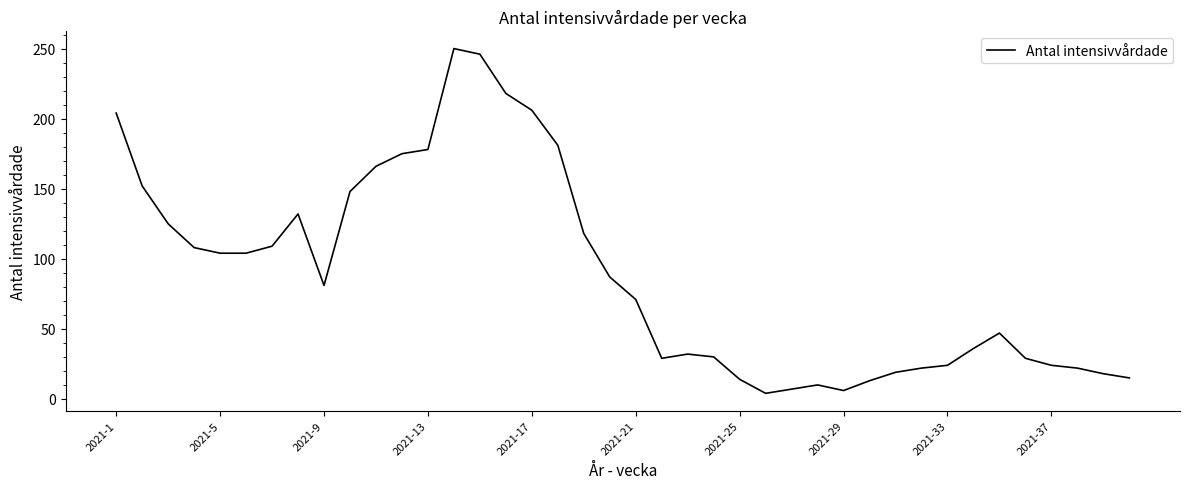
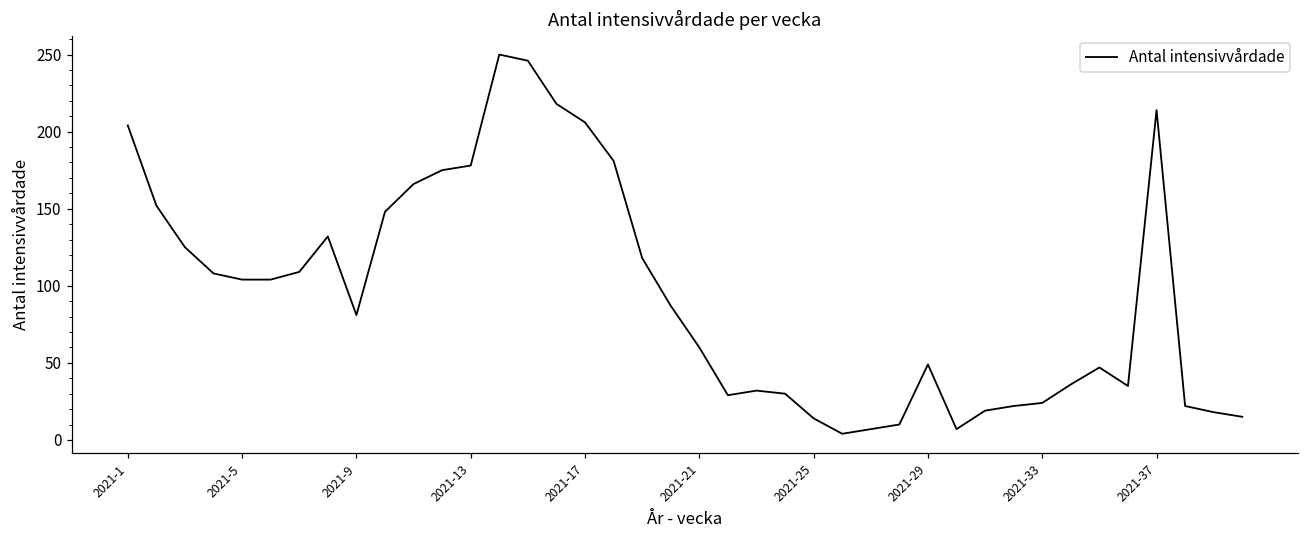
2021-21: 71 -> 60
2021-29: 6 -> 49
2021-30: 13 -> 7
2021-36: 29 -> 35
2021-37: 24 -> 214
